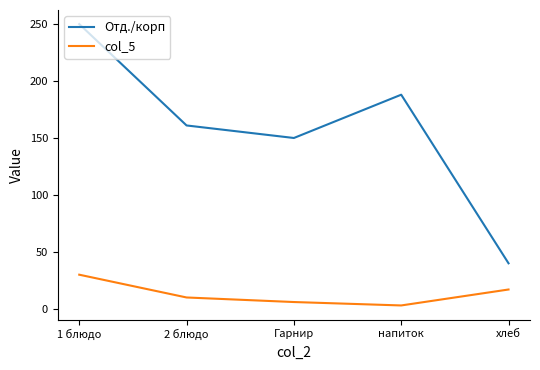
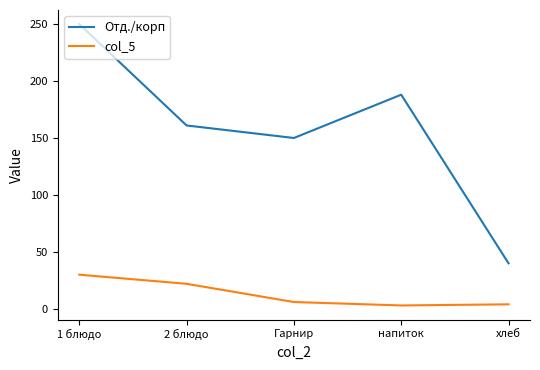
col_5, 2 блюдо: 10 -> 22
col_5, хлеб: 17 -> 4
